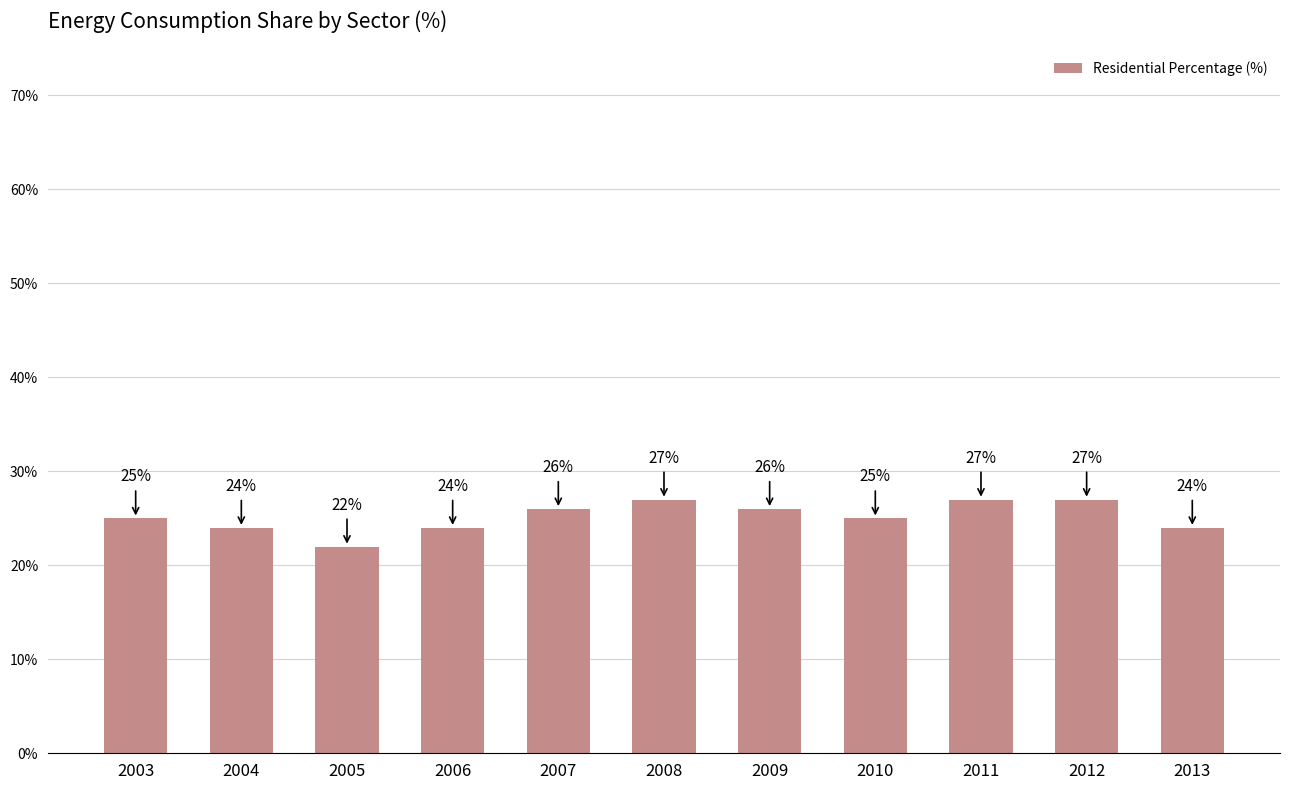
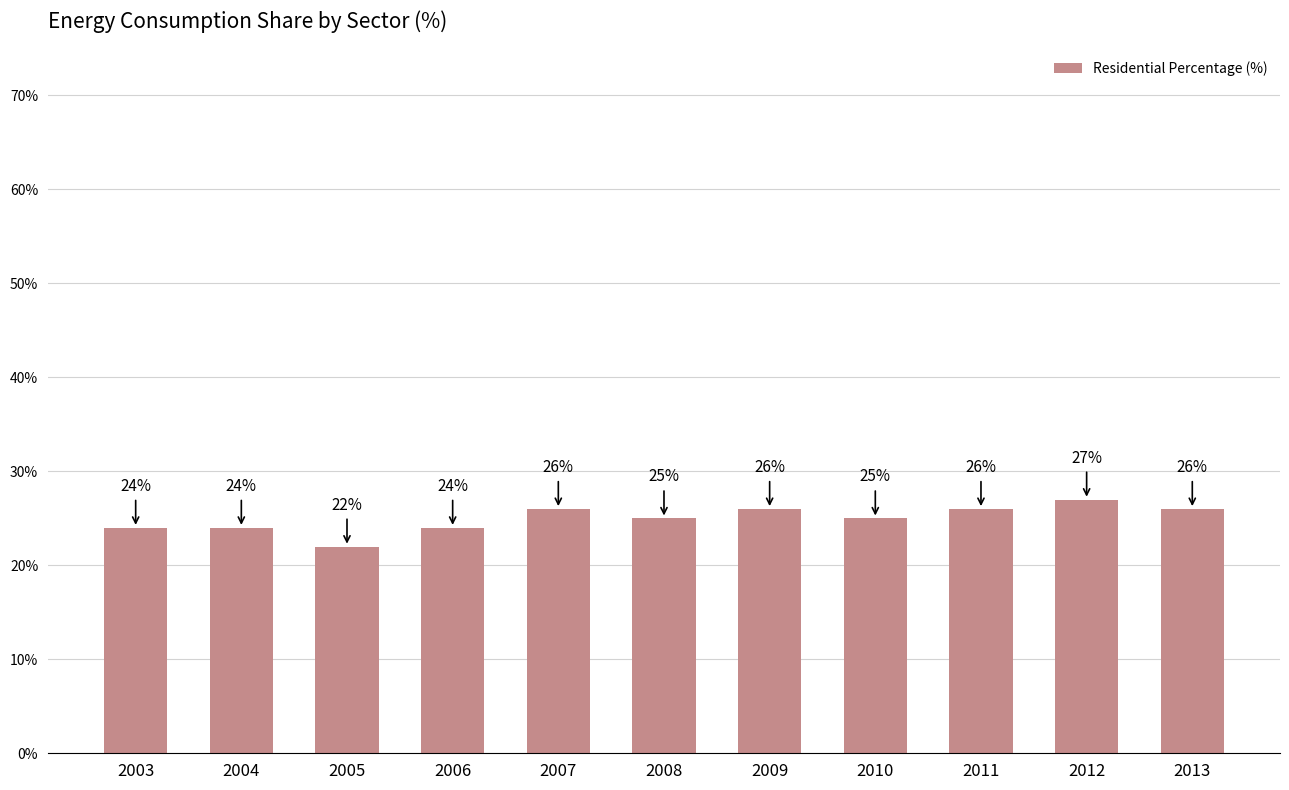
2003: 25% -> 24%
2008: 27% -> 25%
2011: 27% -> 26%
2013: 24% -> 26%
